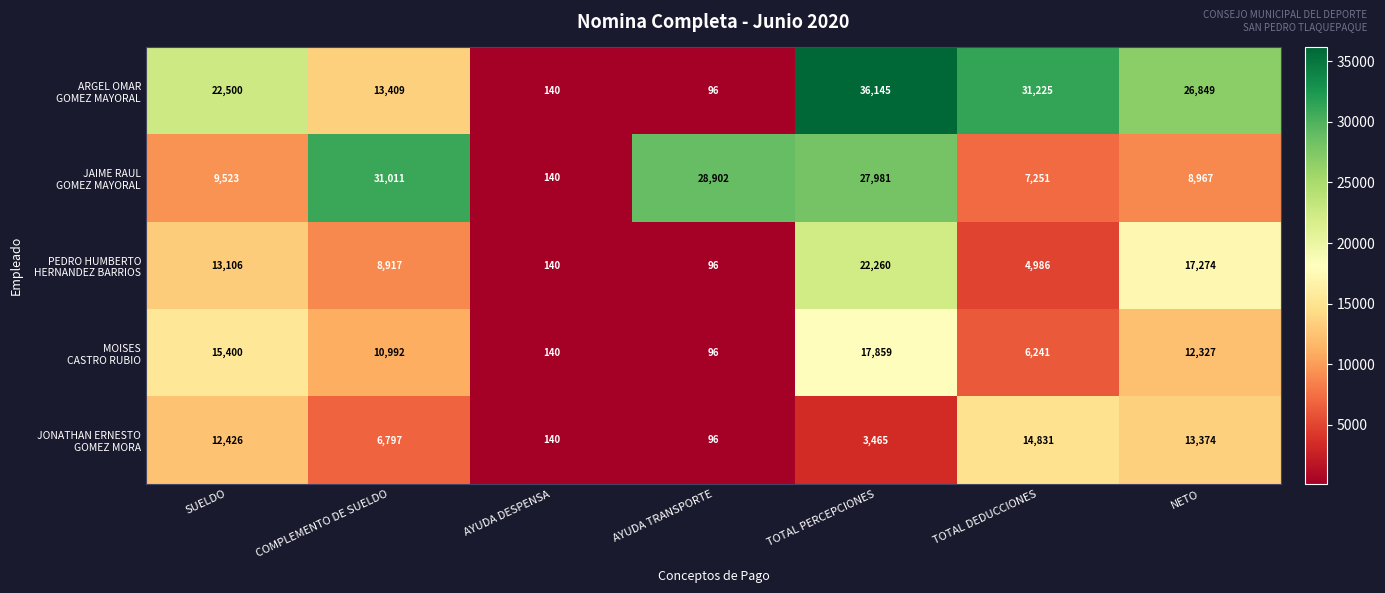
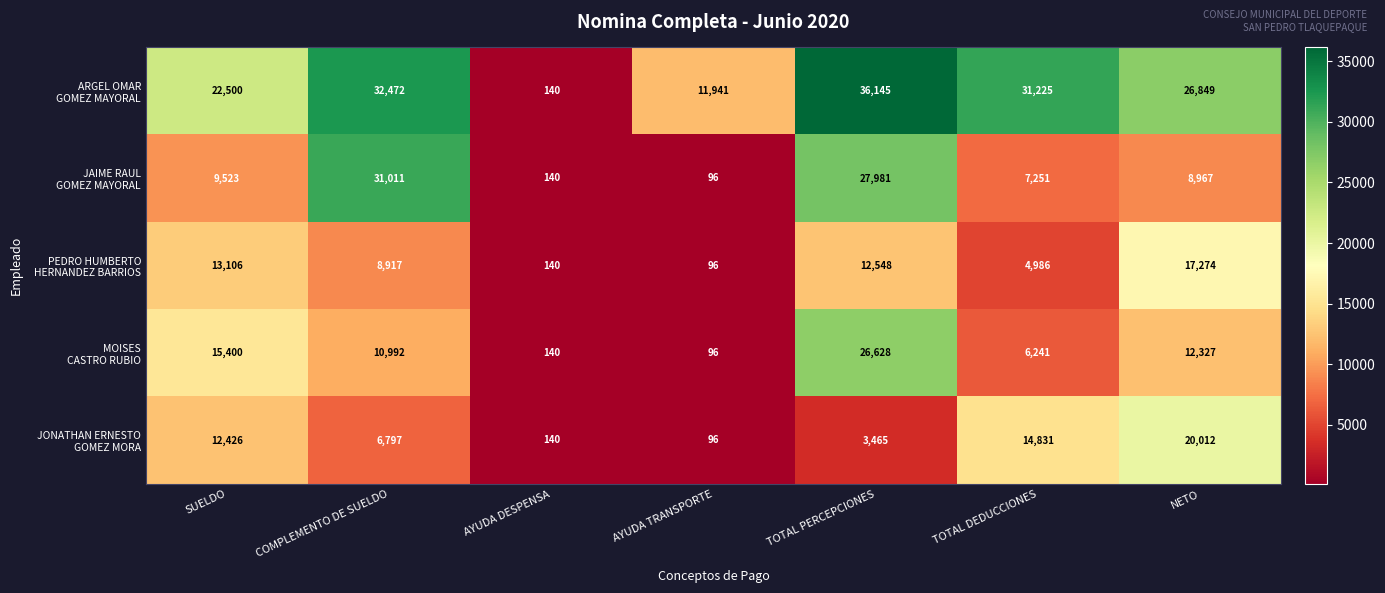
ARGEL OMAR GOMEZ MAYORAL, COMPLEMENTO DE SUELDO: 13,409 -> 32,472
ARGEL OMAR GOMEZ MAYORAL, AYUDA TRANSPORTE: 96 -> 11,941
JAIME RAUL GOMEZ MAYORAL, AYUDA TRANSPORTE: 28,902 -> 96
PEDRO HUMBERTO HERNANDEZ BARRIOS, TOTAL PERCEPCIONES: 22,260 -> 12,548
MOISES CASTRO RUBIO, TOTAL PERCEPCIONES: 17,859 -> 26,628
JONATHAN ERNESTO GOMEZ MORA, NETO: 13,374 -> 20,012
